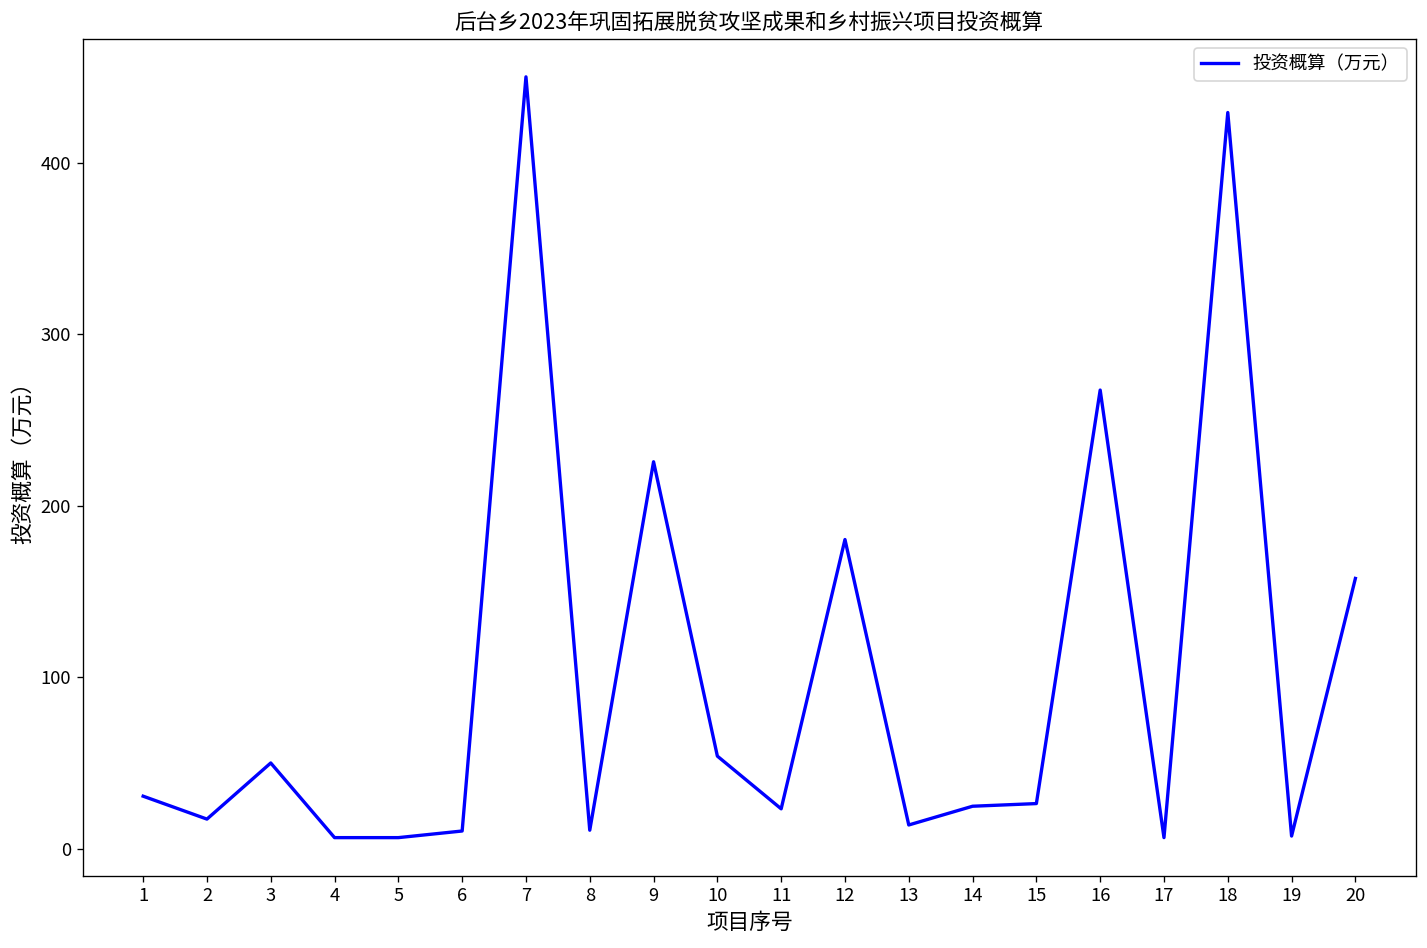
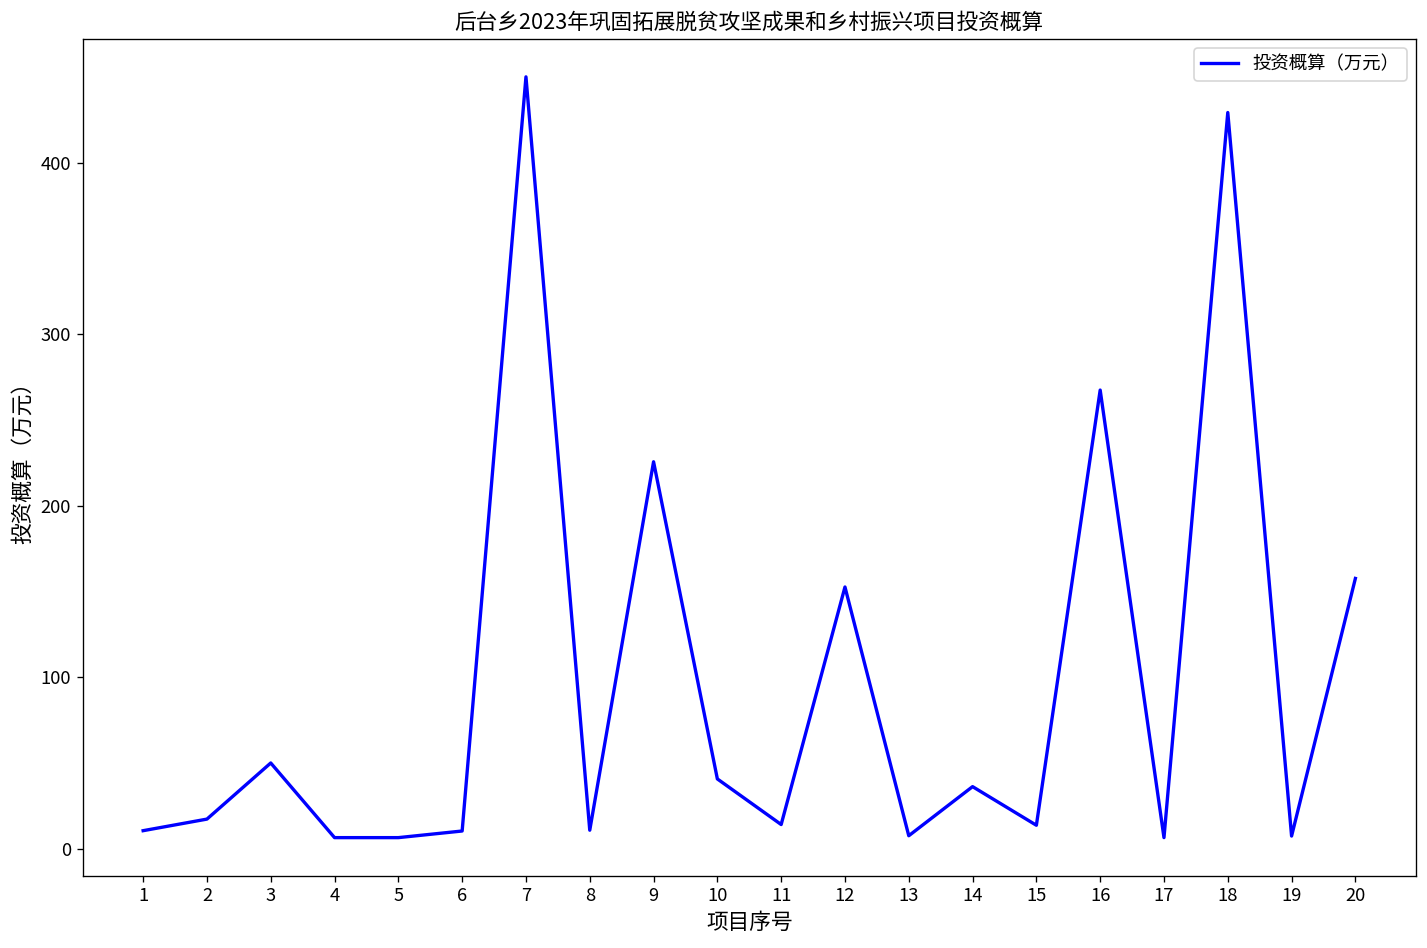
1: 31 -> 11
10: 54 -> 41
11: 23 -> 14
12: 180 -> 153
13: 14 -> 8
14: 25 -> 36
15: 26 -> 14
